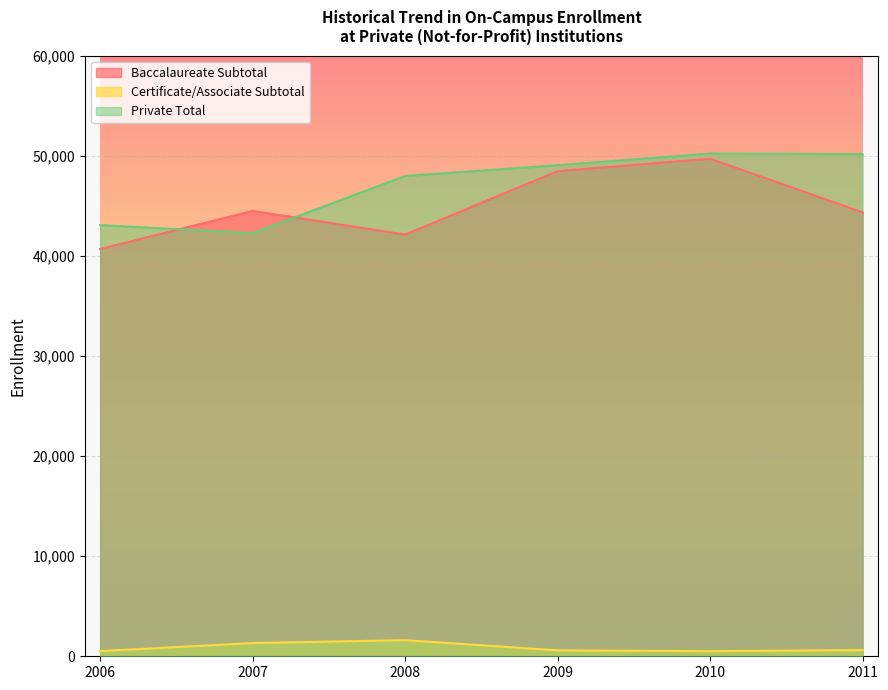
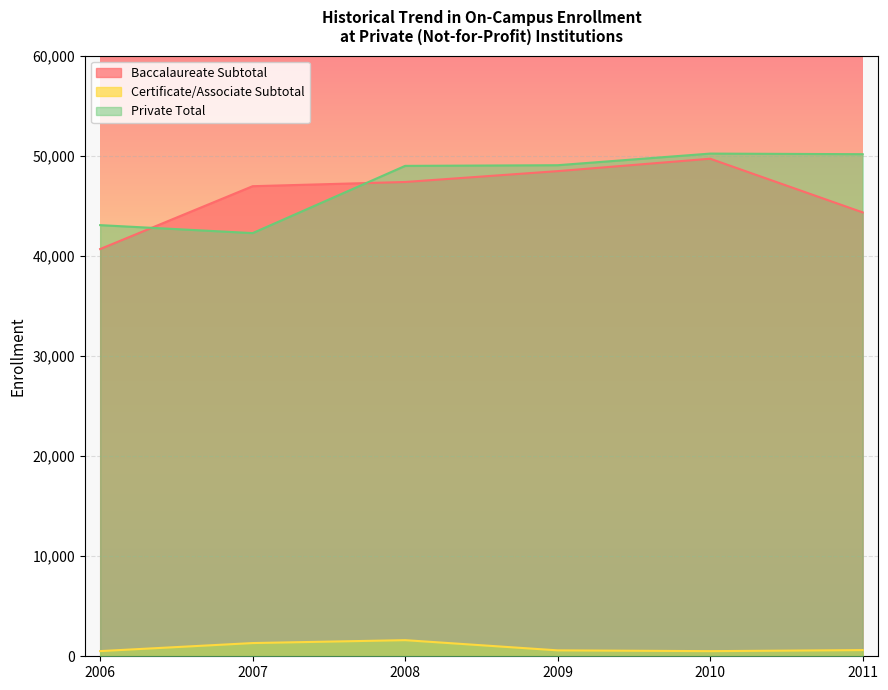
Baccalaureate Subtotal, 2007: 44,500 -> 47,000
Baccalaureate Subtotal, 2008: 42,100 -> 47,400
Private Total, 2008: 48,000 -> 49,000
